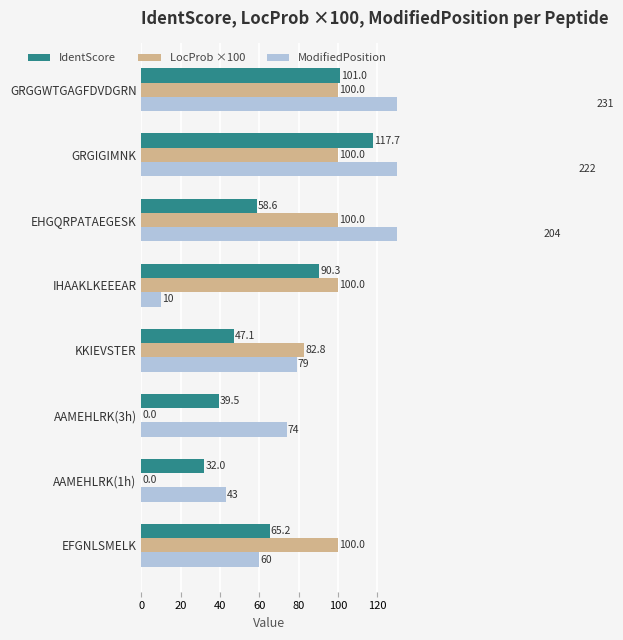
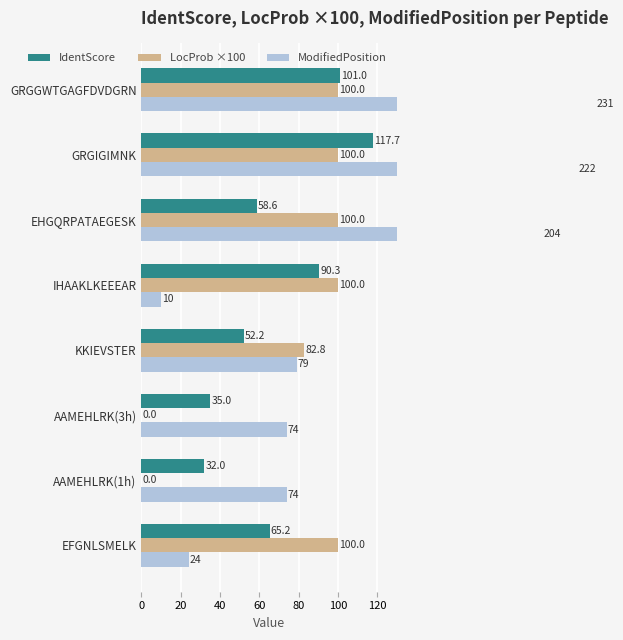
IdentScore, KKIEVSTER: 47.1 -> 52.2
IdentScore, AAMEHLRK(3h): 39.5 -> 35.0
ModifiedPosition, AAMEHLRK(1h): 43 -> 74
ModifiedPosition, EFGNLSMELK: 60 -> 24
